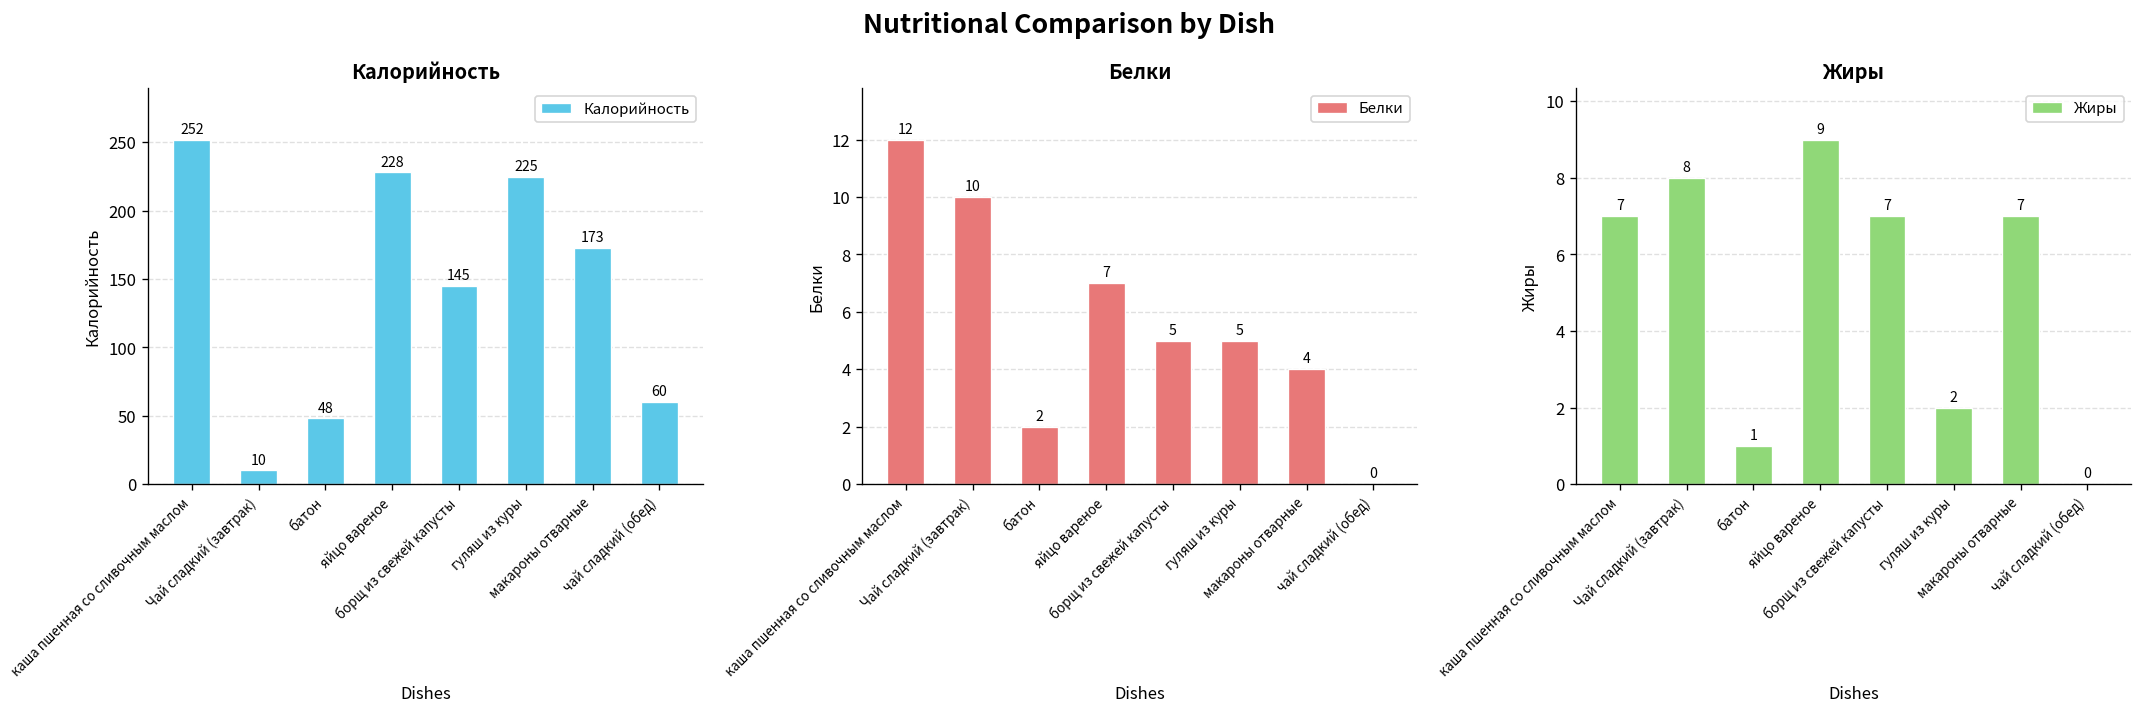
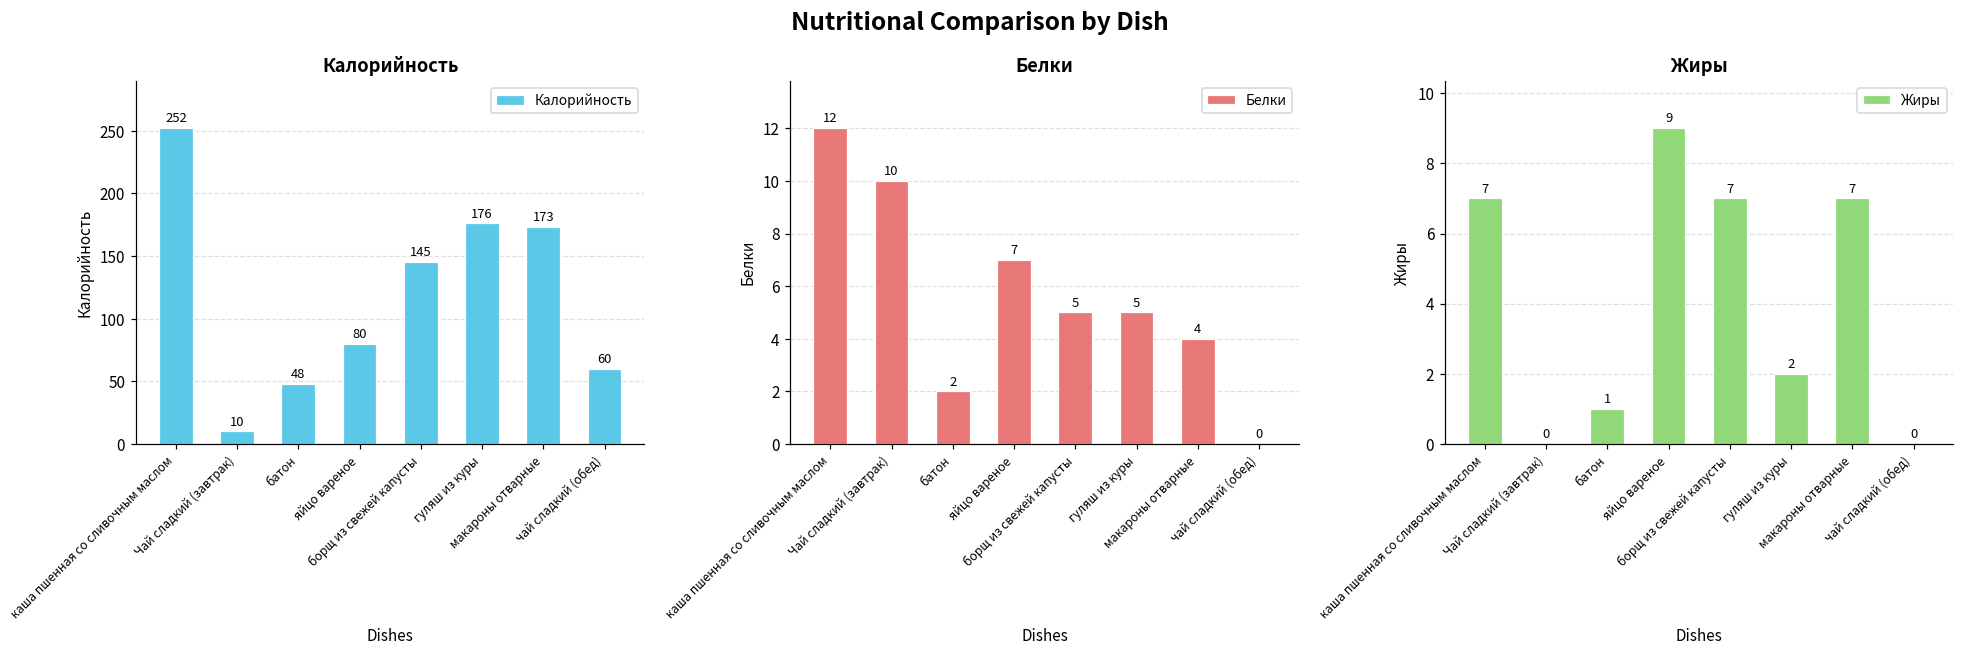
Калорийность, яйцо вареное: 228 -> 80
Калорийность, гуляш из куры: 225 -> 176
Жиры, Чай сладкий (завтрак): 8 -> 0
